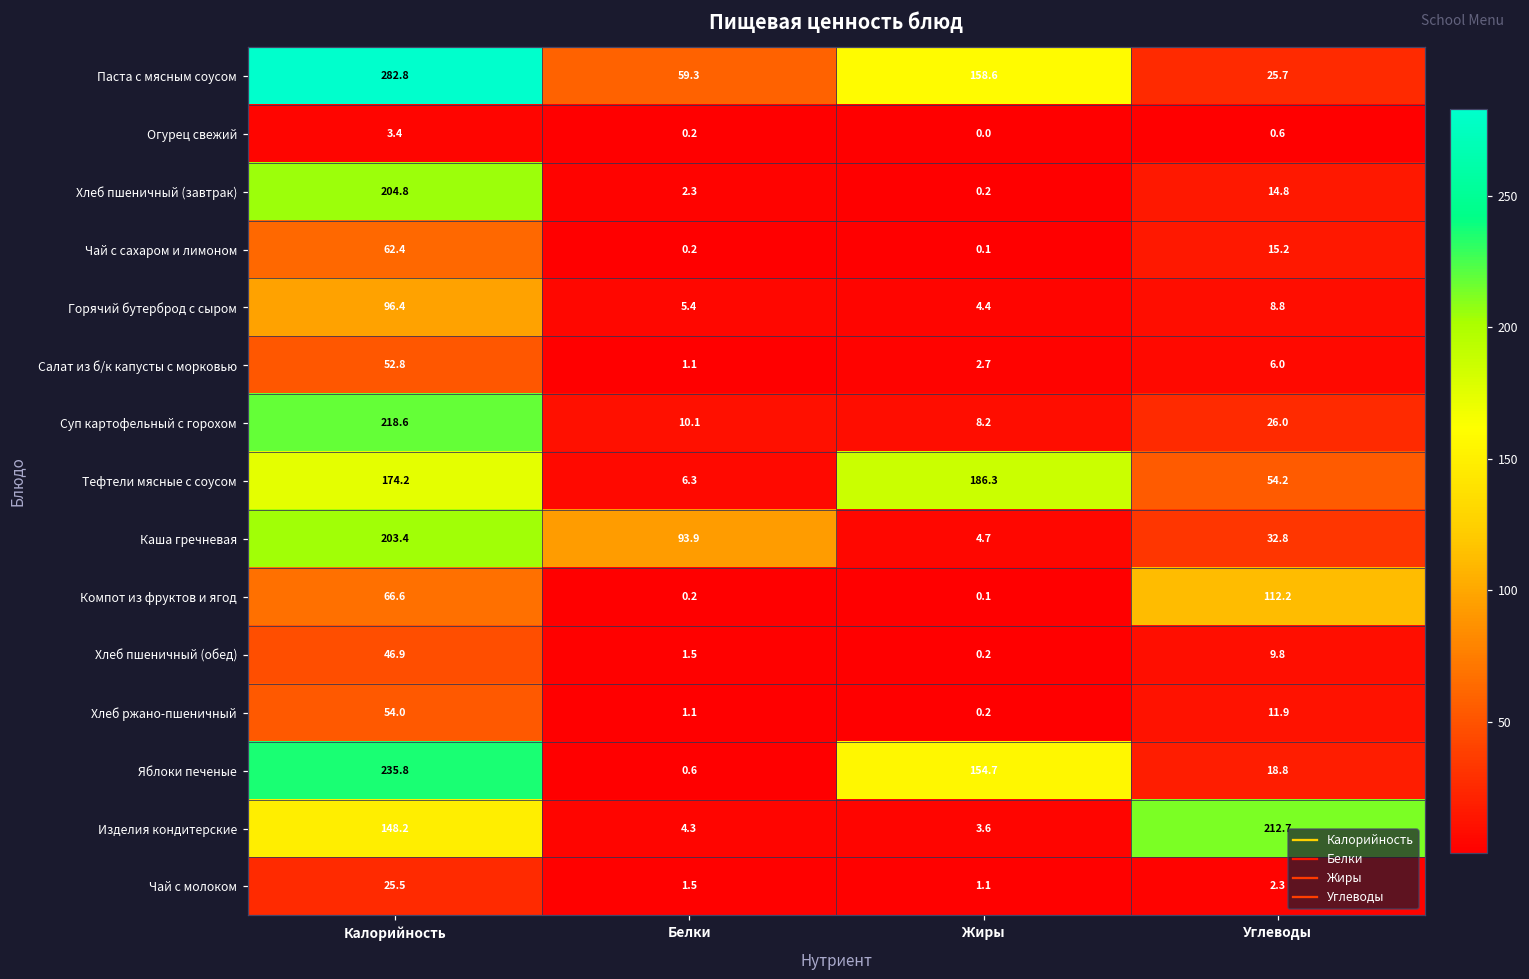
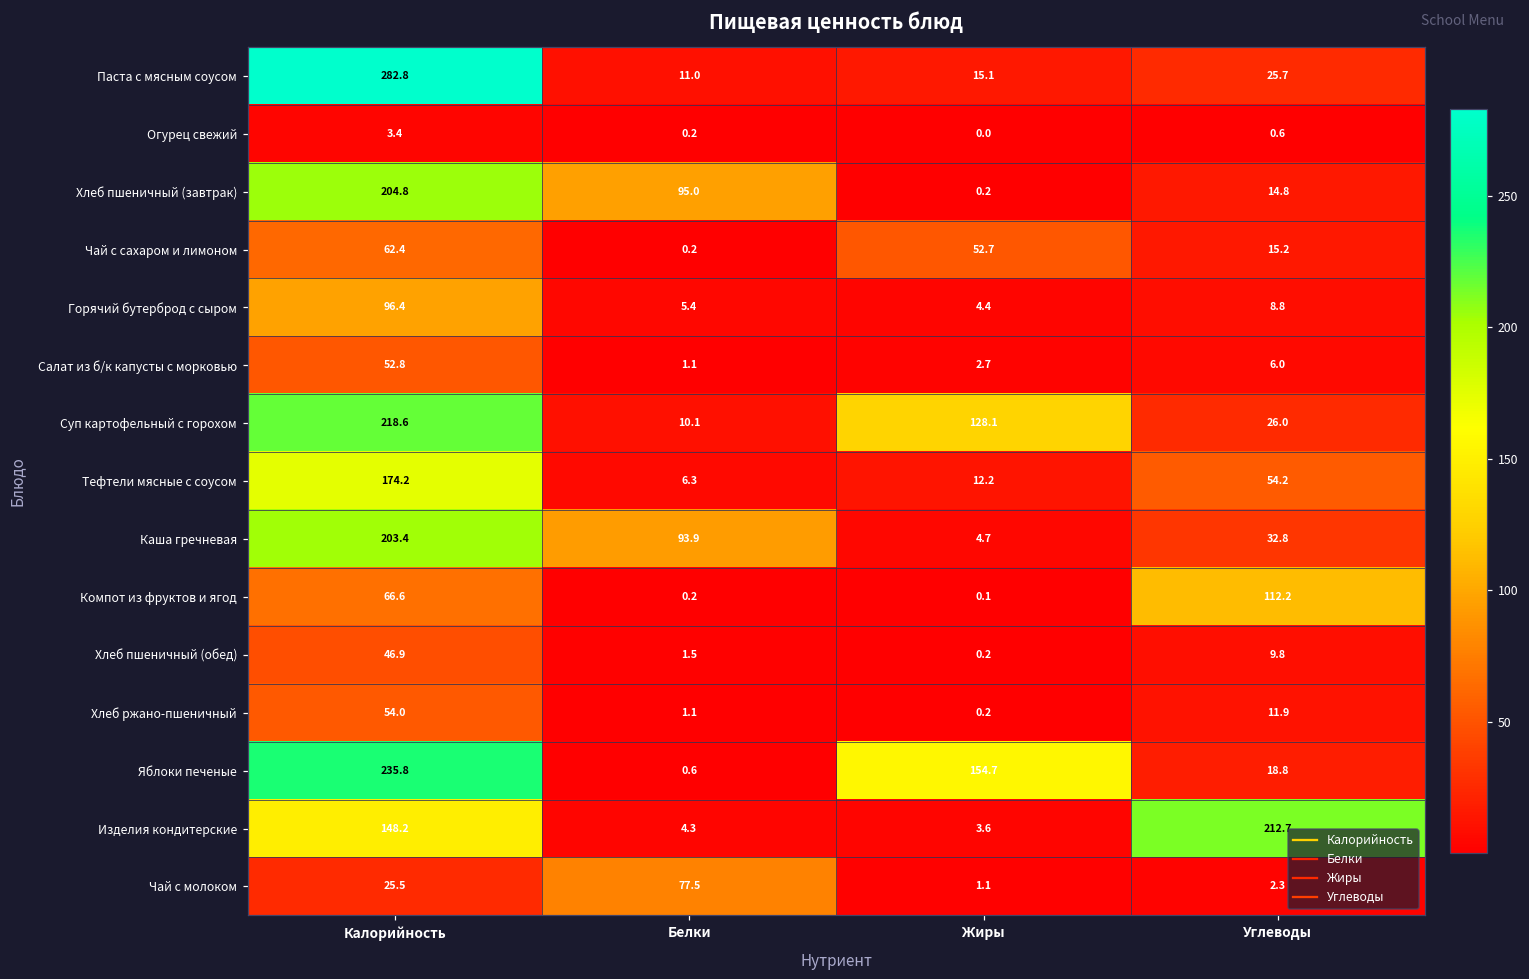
Паста с мясным соусом, Белки: 59.3 -> 11.0
Паста с мясным соусом, Жиры: 158.6 -> 15.1
Хлеб пшеничный (завтрак), Белки: 2.3 -> 95.0
Чай с сахаром и лимоном, Жиры: 0.1 -> 52.7
Суп картофельный с горохом, Жиры: 8.2 -> 128.1
Тефтели мясные с соусом, Жиры: 186.3 -> 12.2
Чай с молоком, Белки: 1.5 -> 77.5
